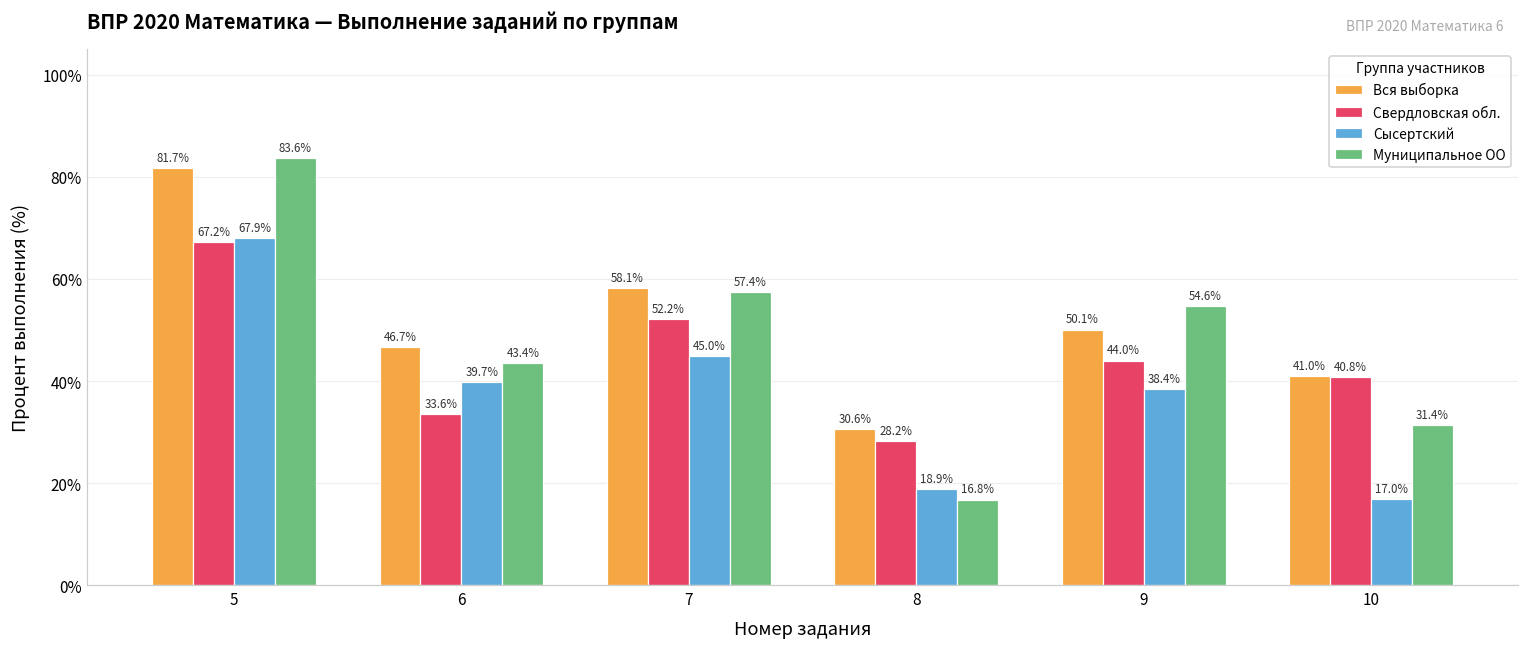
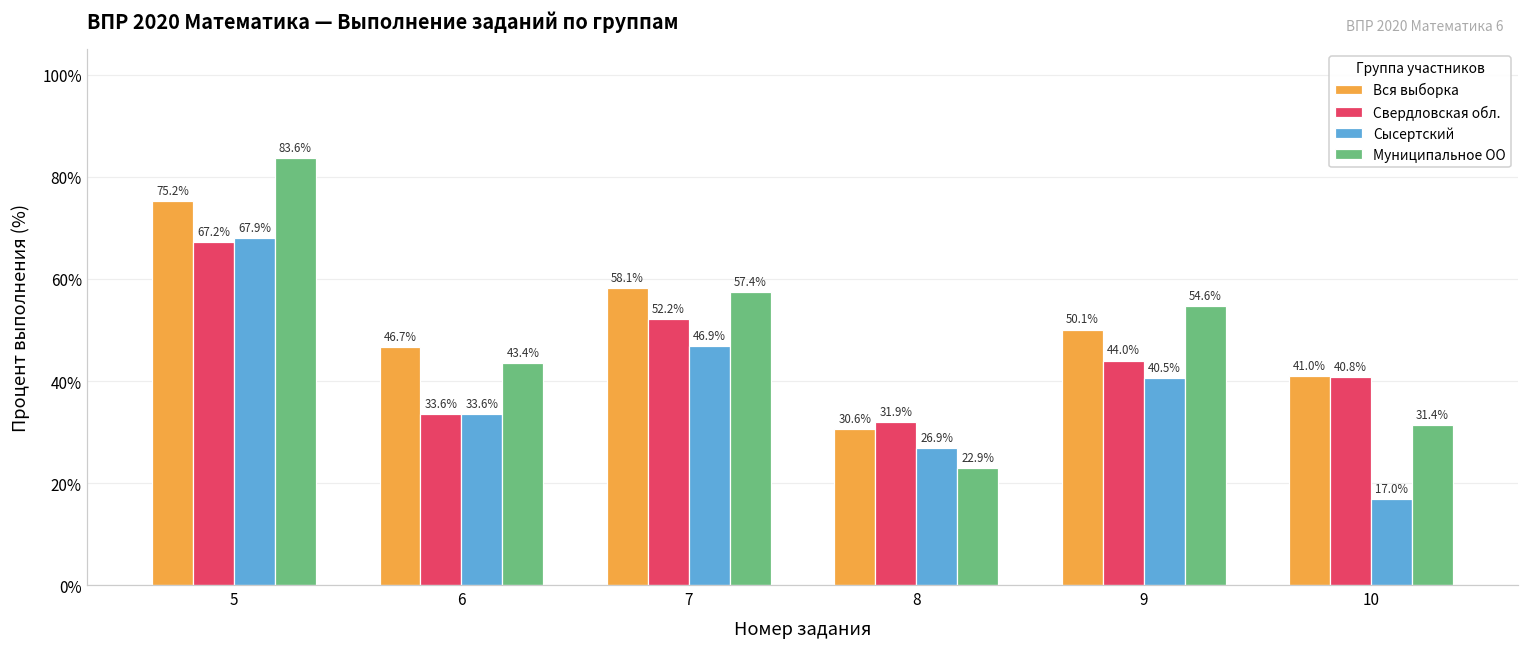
Вся выборка, 5: 81.7% -> 75.2%
Сысертский, 6: 39.7% -> 33.6%
Сысертский, 7: 45.0% -> 46.9%
Свердловская обл., 8: 28.2% -> 31.9%
Сысертский, 8: 18.9% -> 26.9%
Муниципальное ОО, 8: 16.8% -> 22.9%
Сысертский, 9: 38.4% -> 40.5%
